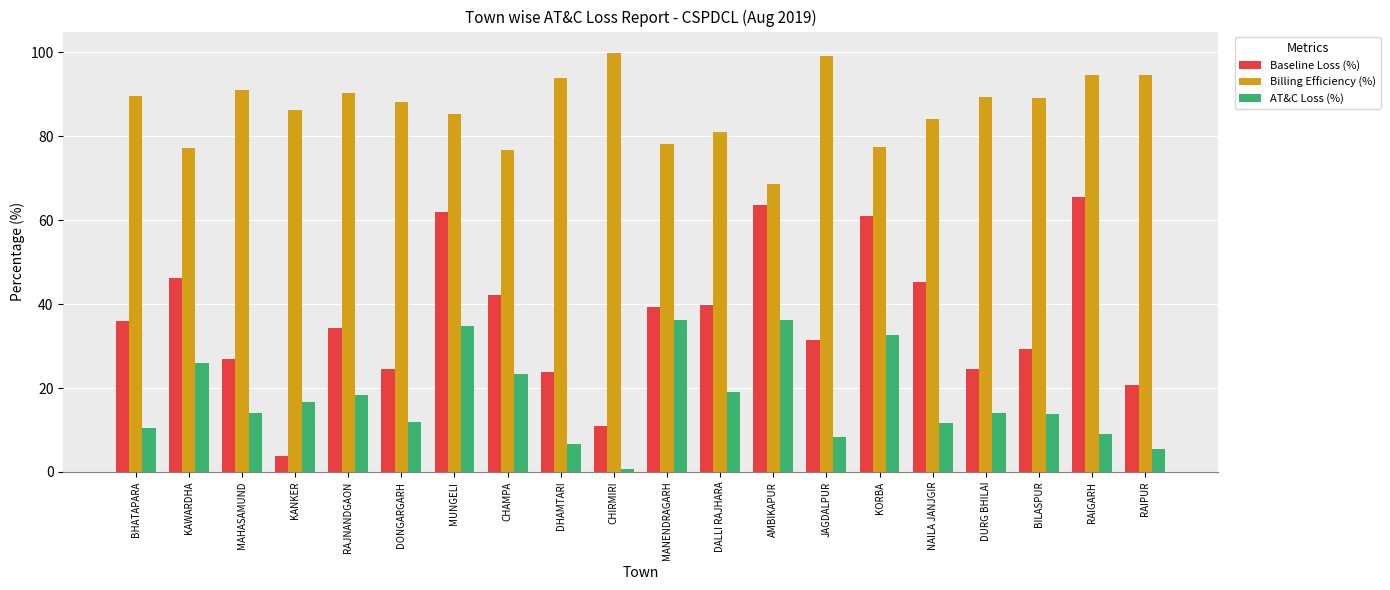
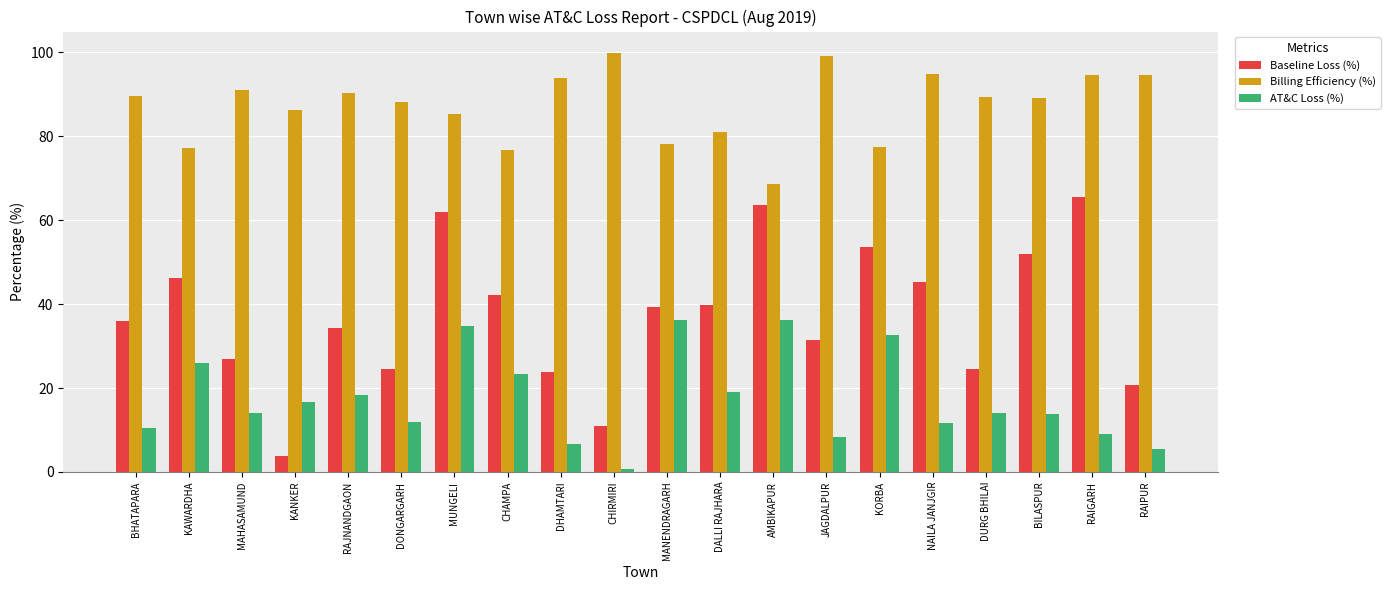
Baseline Loss (%), KORBA: 61 -> 54
Billing Efficiency (%), NAILA JANJGIR: 84 -> 95
Baseline Loss (%), BILASPUR: 29 -> 52
